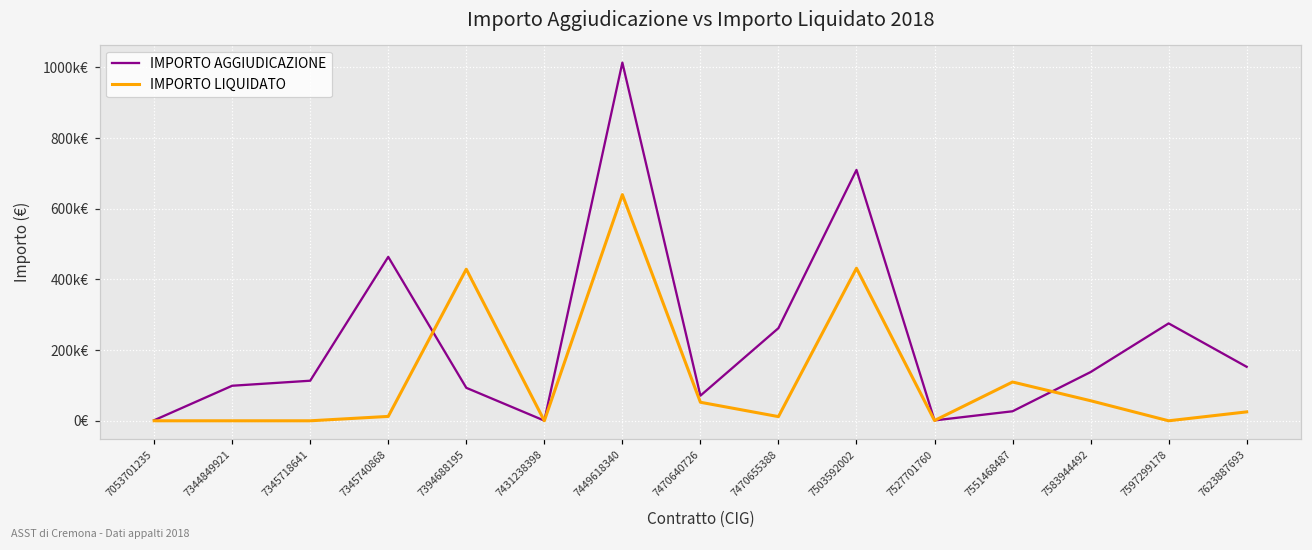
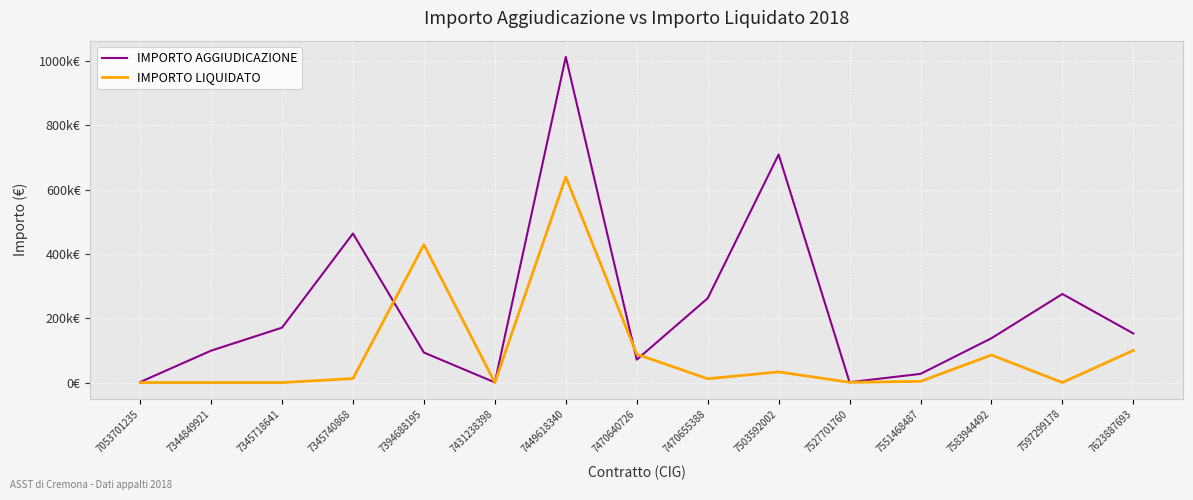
IMPORTO AGGIUDICAZIONE, 7345718641: 110k€ -> 170k€
IMPORTO LIQUIDATO, 7470640726: 50k€ -> 90k€
IMPORTO LIQUIDATO, 7503592002: 430k€ -> 30k€
IMPORTO LIQUIDATO, 7551468487: 110k€ -> 0k€
IMPORTO LIQUIDATO, 7583944492: 60k€ -> 90k€
IMPORTO LIQUIDATO, 7623887693: 30k€ -> 100k€
